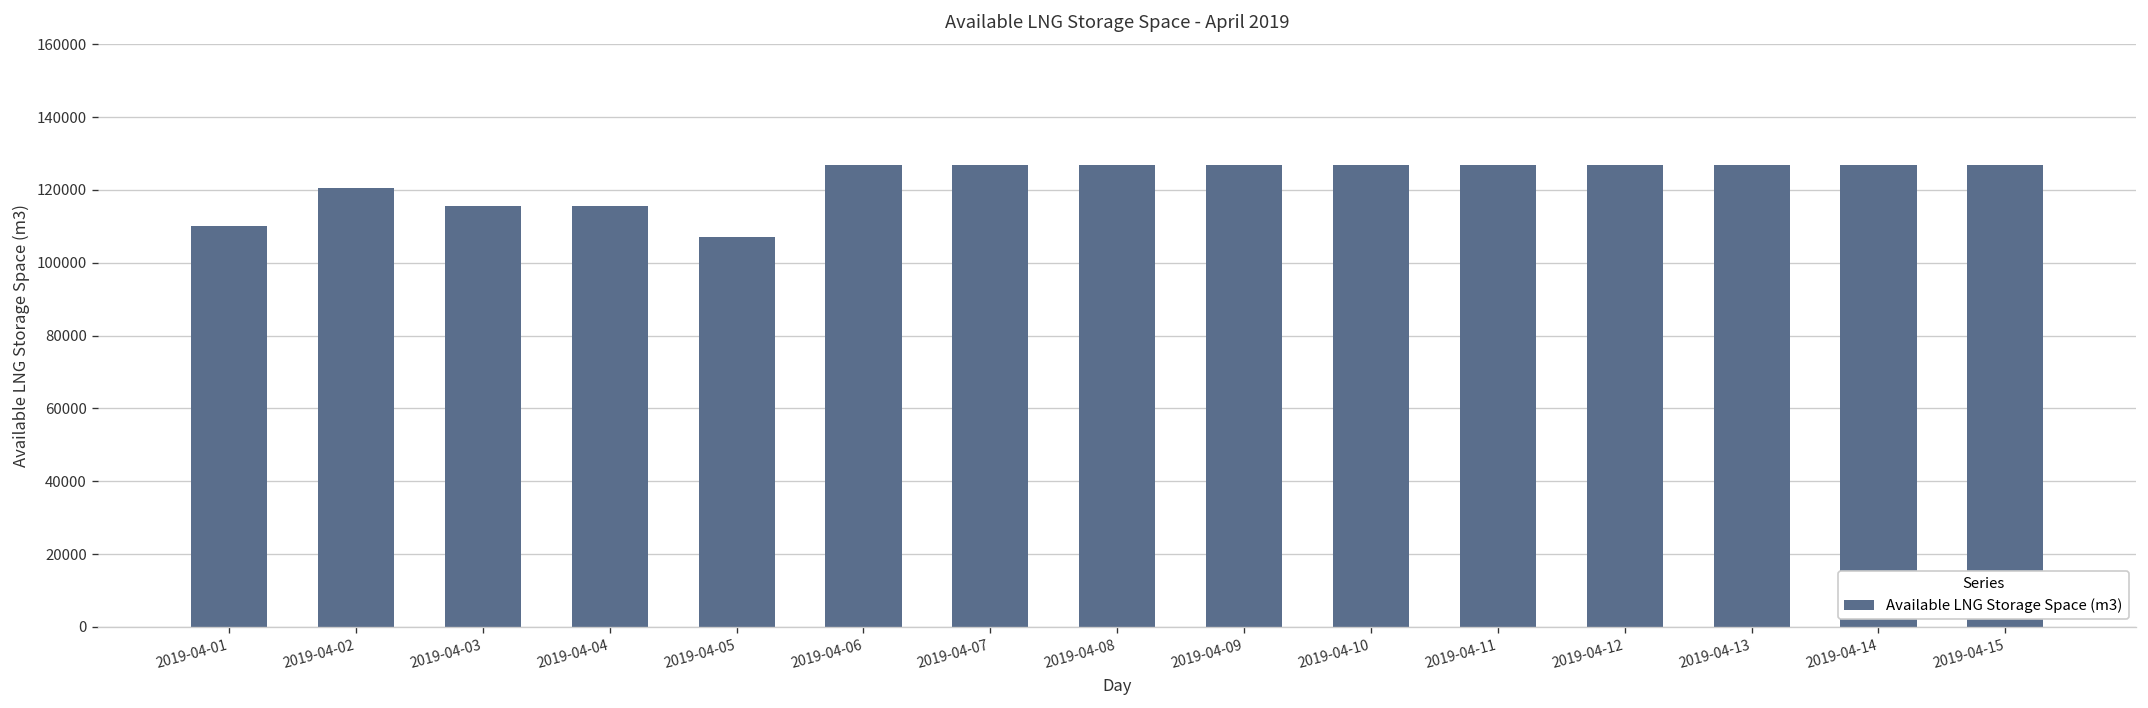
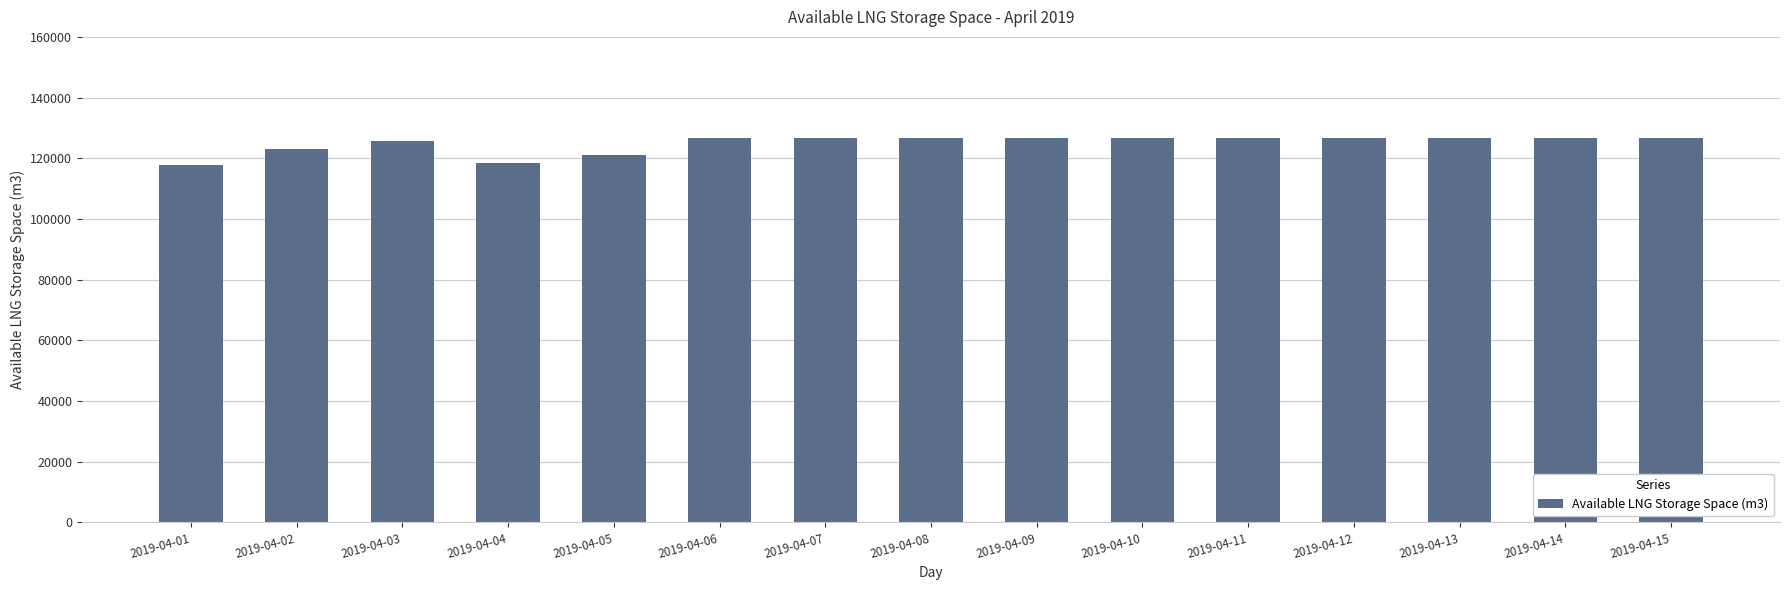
2019-04-01: 110000 -> 118000
2019-04-02: 120000 -> 123000
2019-04-03: 116000 -> 126000
2019-04-04: 116000 -> 118000
2019-04-05: 107000 -> 121000
